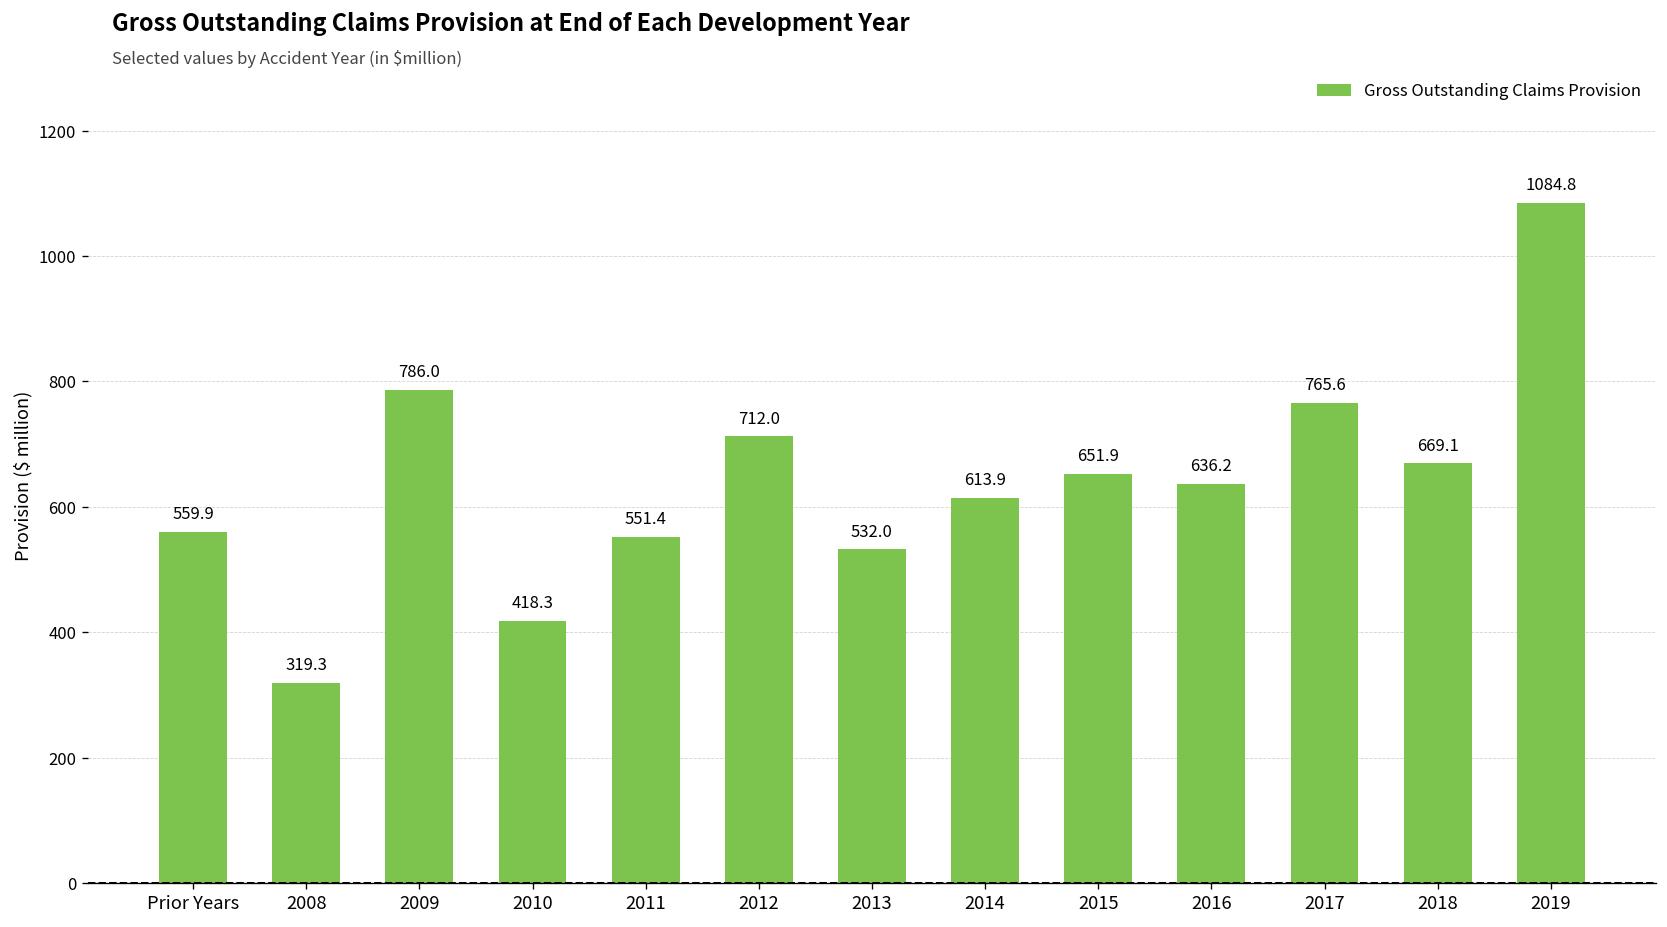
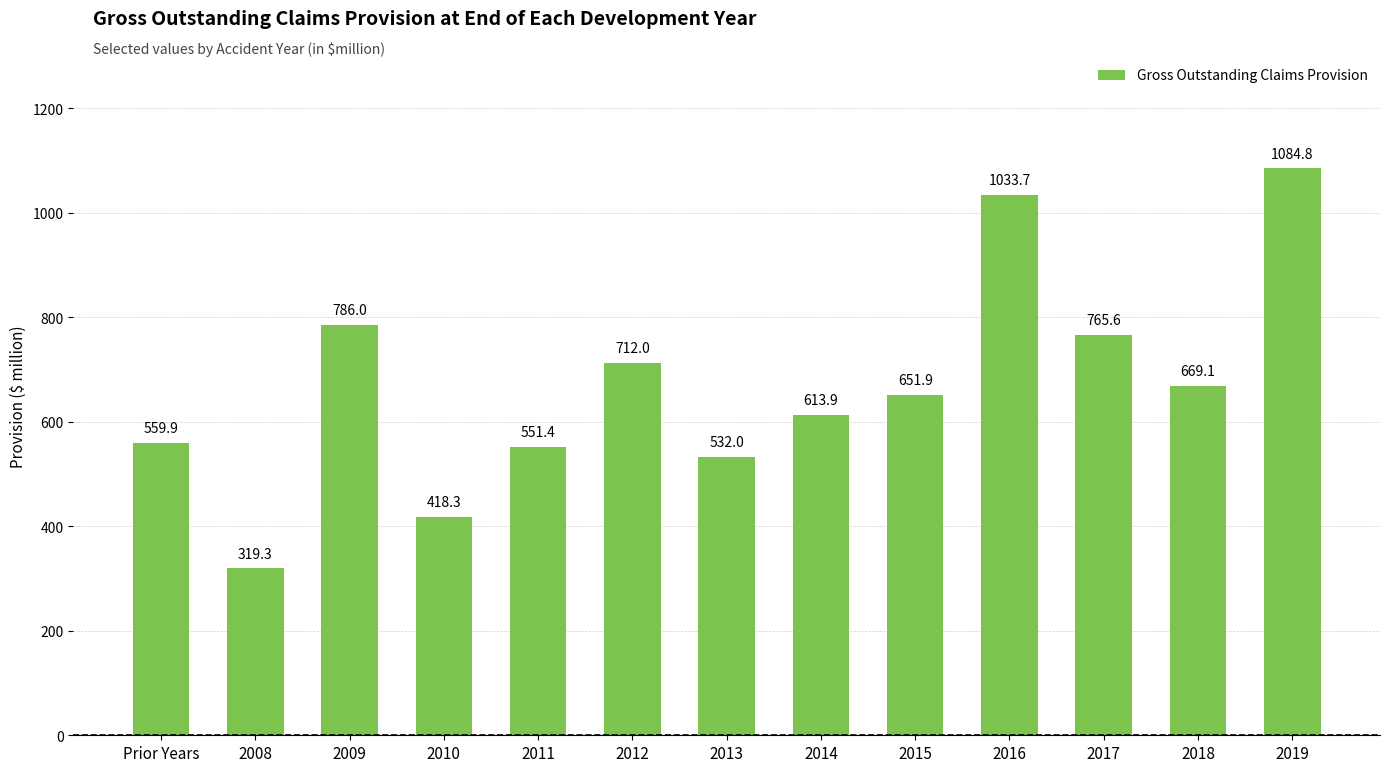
2016: 636.2 -> 1033.7
